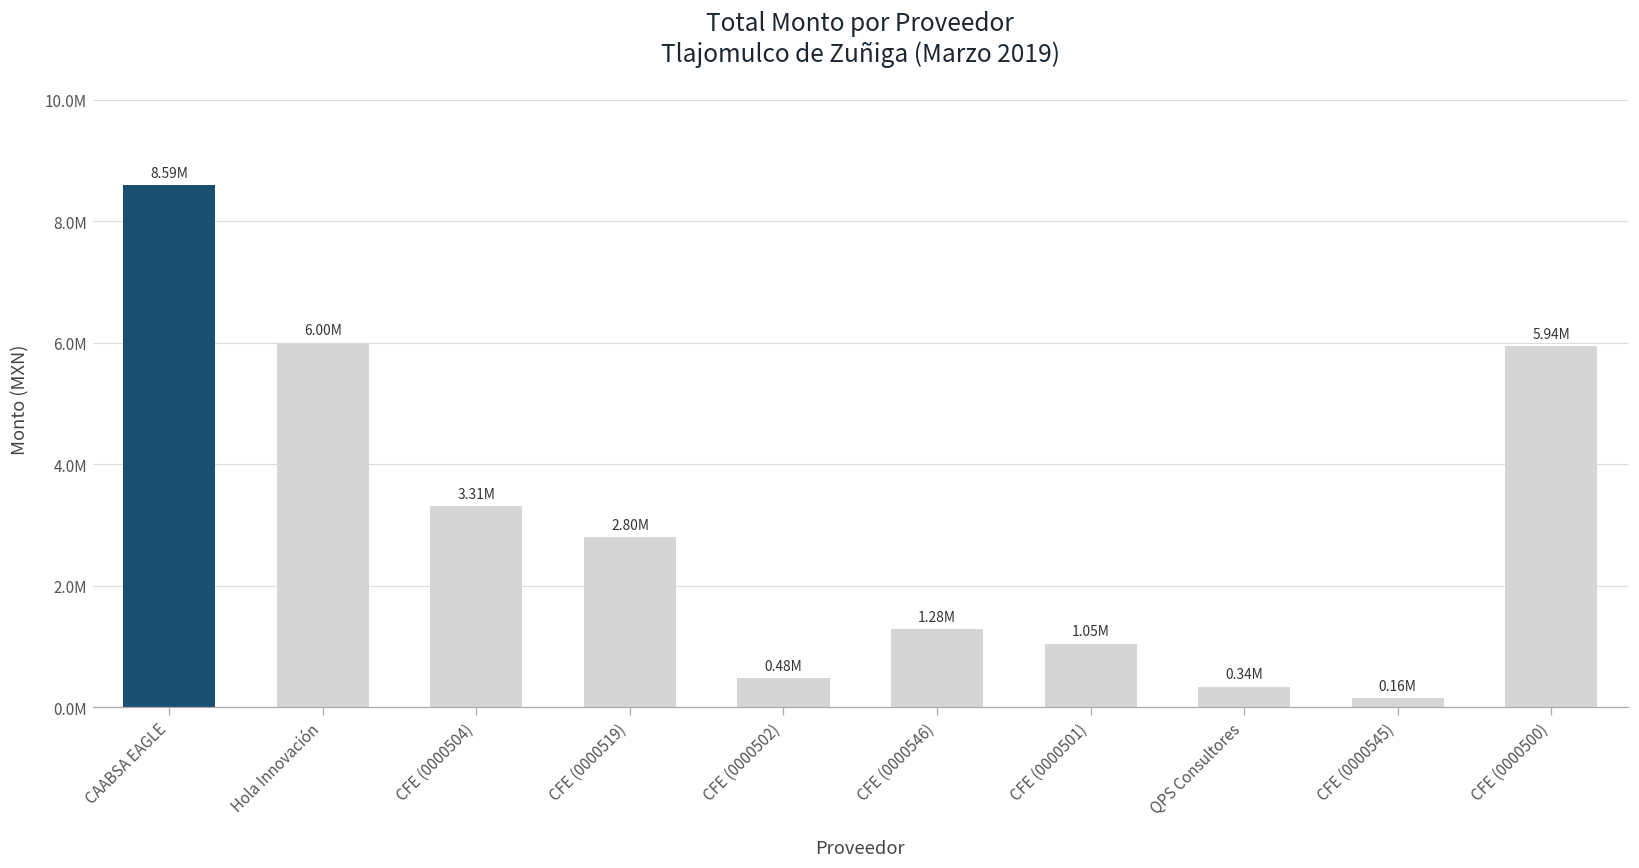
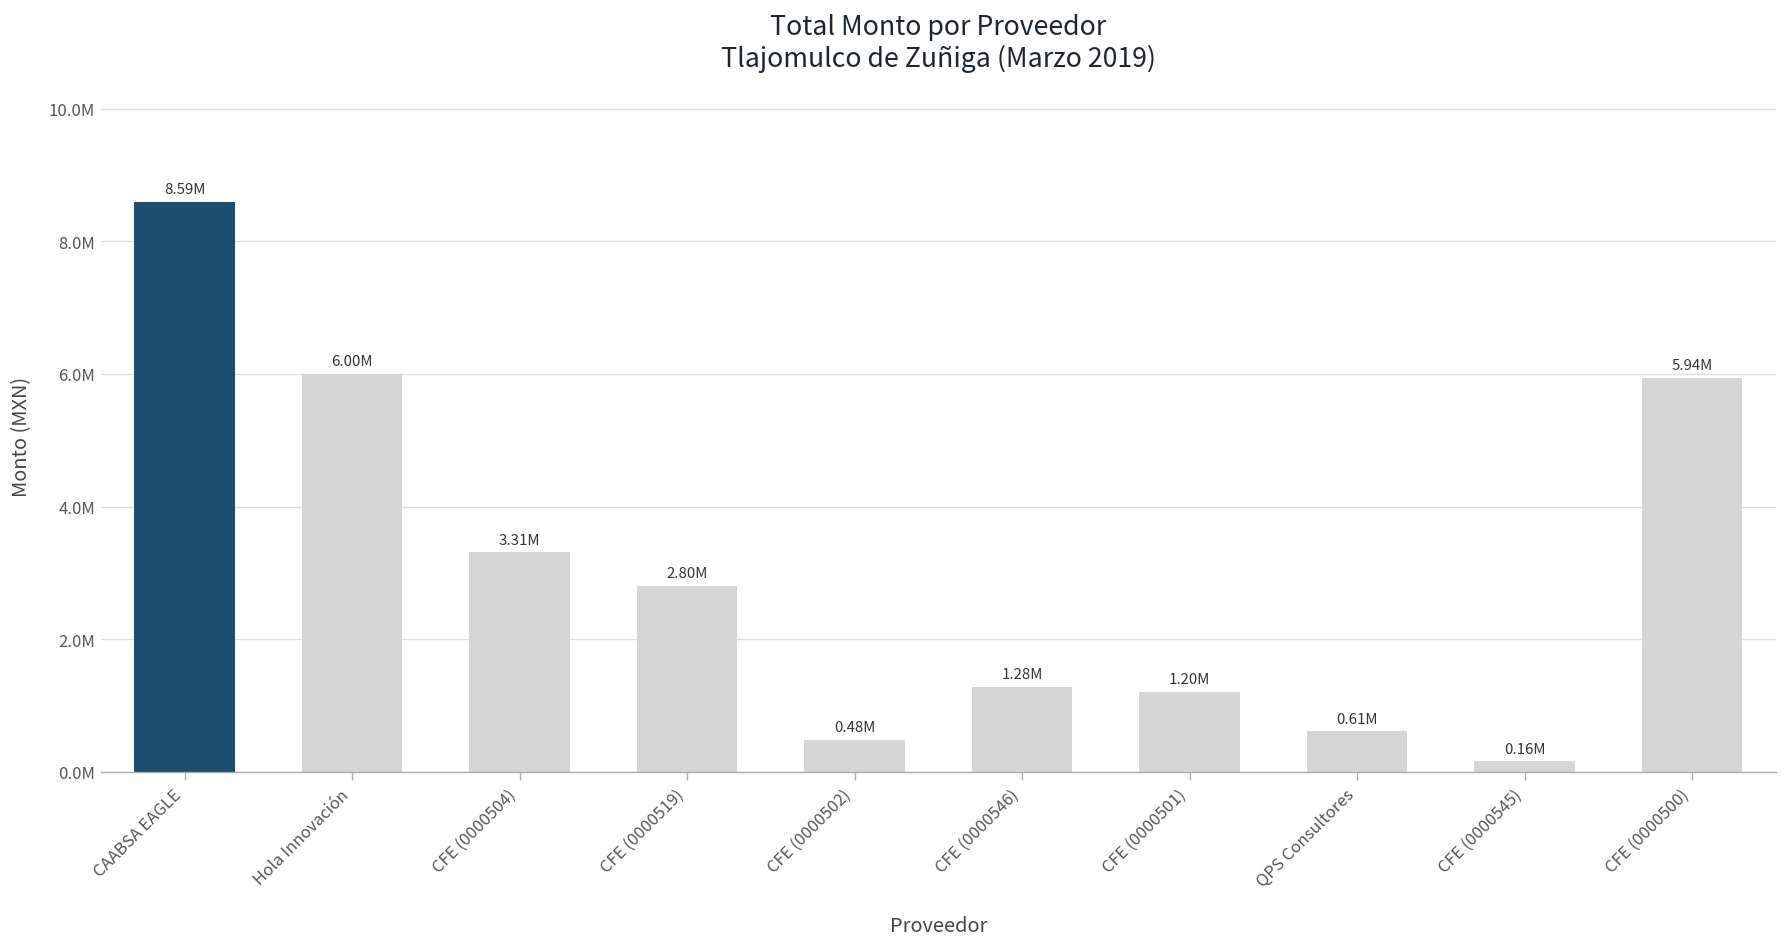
CFE (0000501): 1.05M -> 1.20M
QPS Consultores: 0.34M -> 0.61M
